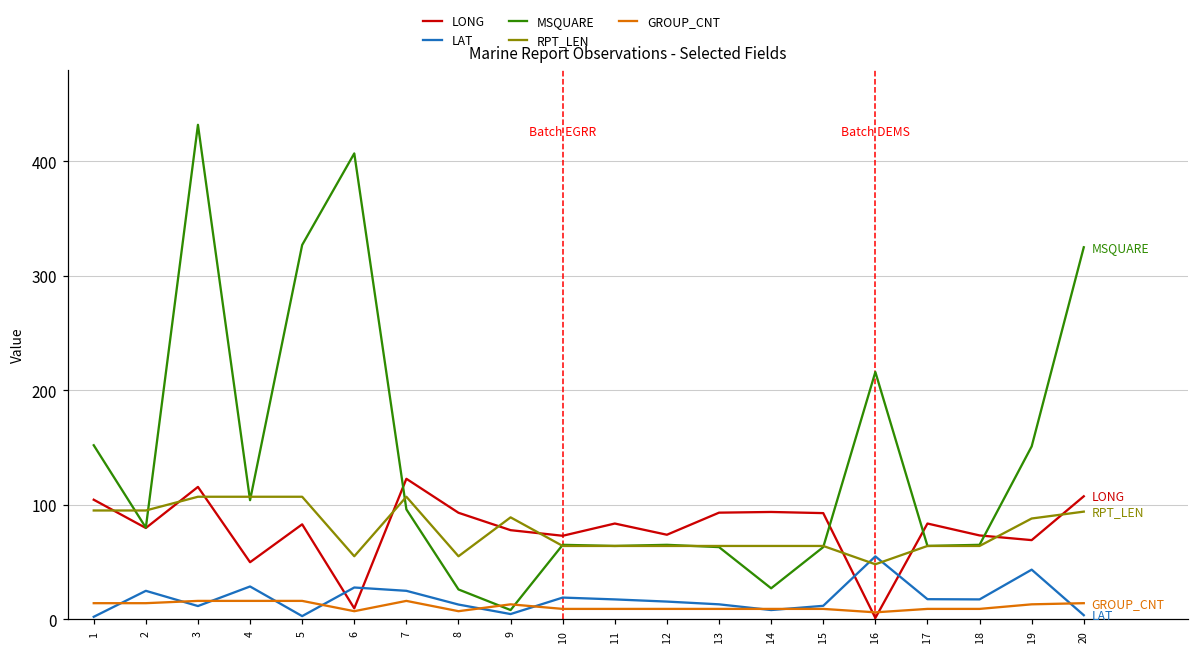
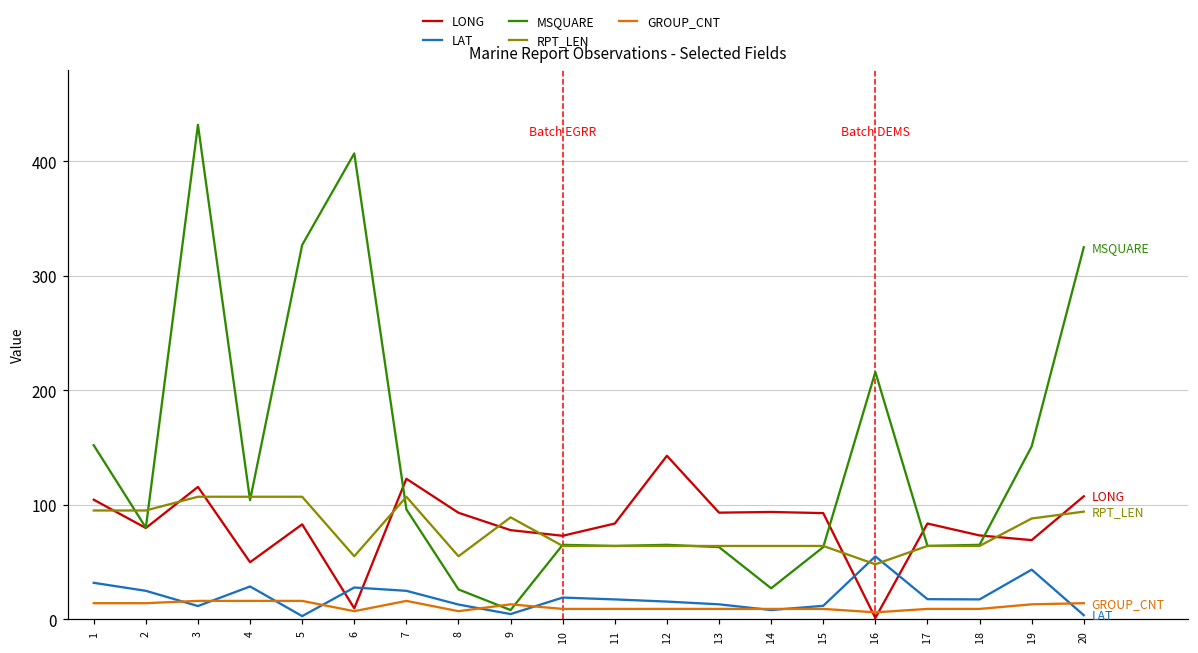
LAT, 1: 2 -> 32
LONG, 12: 74 -> 143
